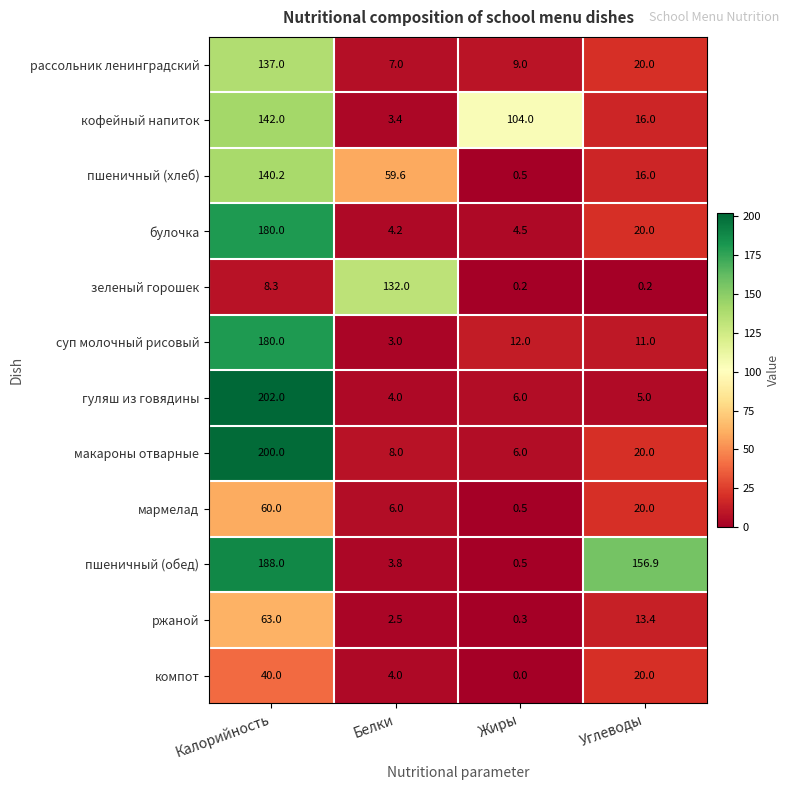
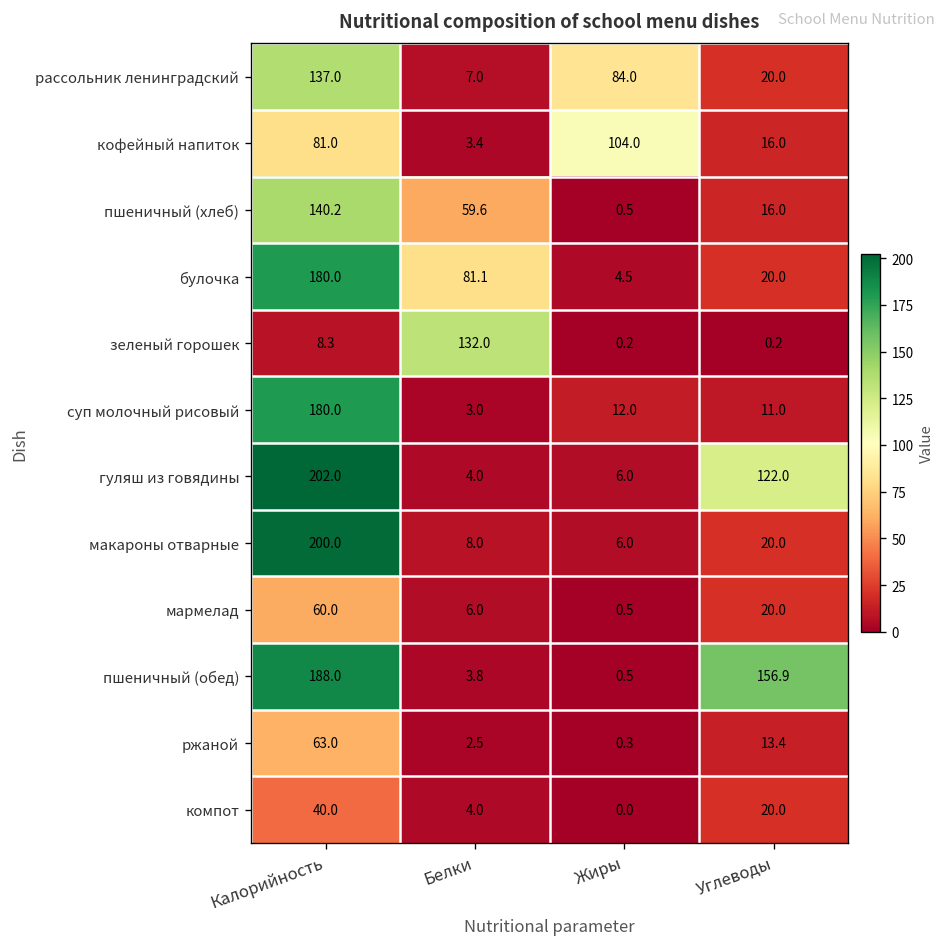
рассольник ленинградский, Жиры: 9.0 -> 84.0
кофейный напиток, Калорийность: 142.0 -> 81.0
булочка, Белки: 4.2 -> 81.1
гуляш из говядины, Углеводы: 5.0 -> 122.0
